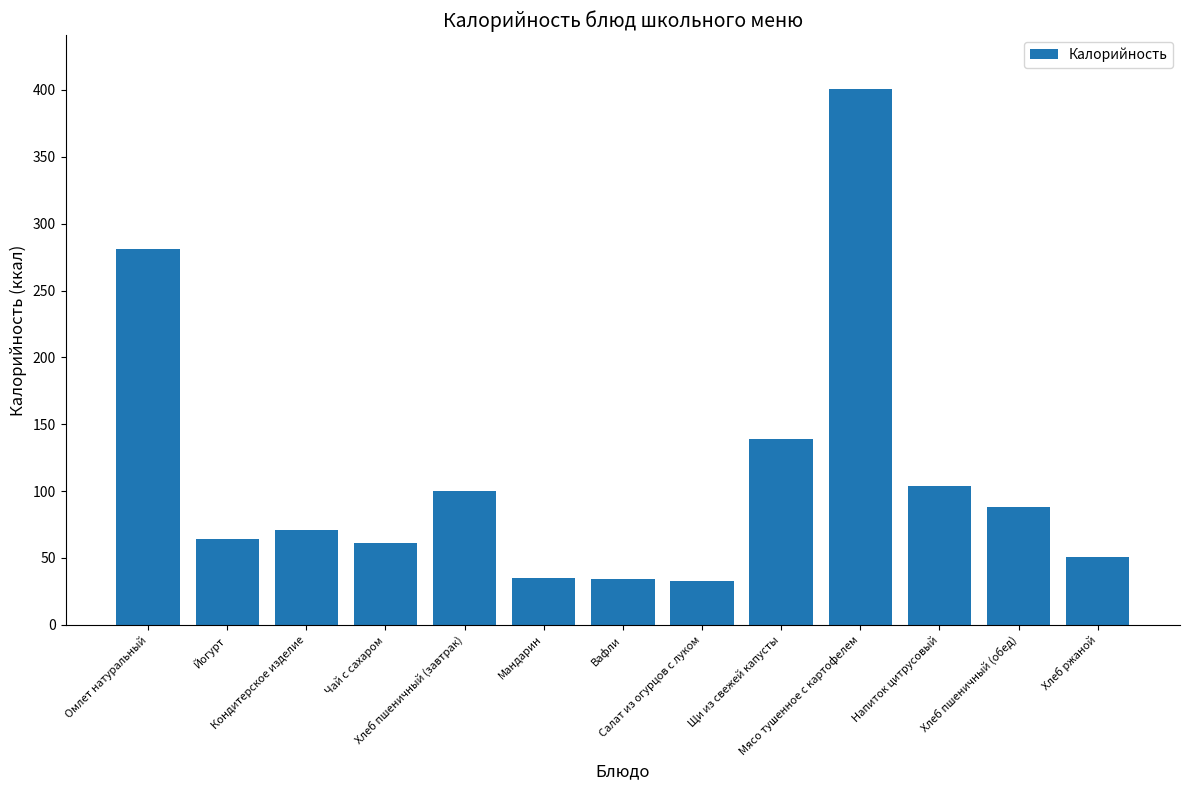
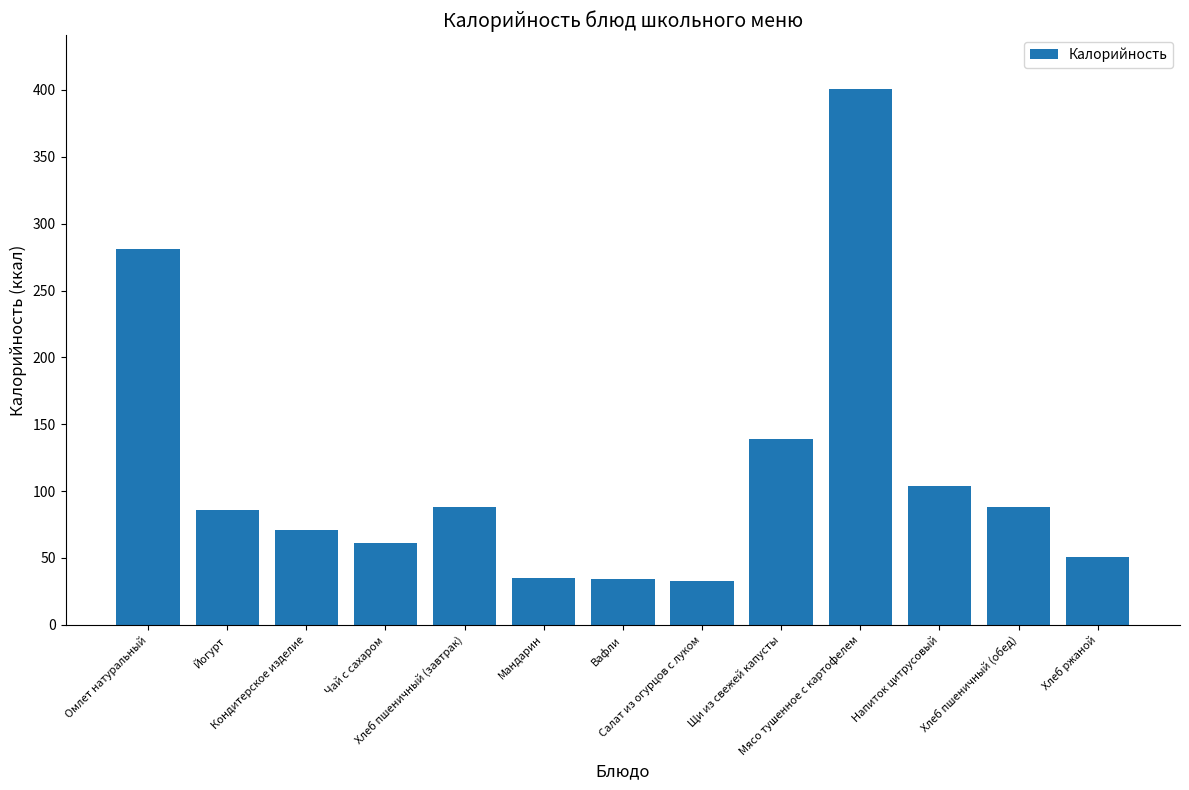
Йогурт: 64 -> 86
Хлеб пшеничный (завтрак): 100 -> 88
